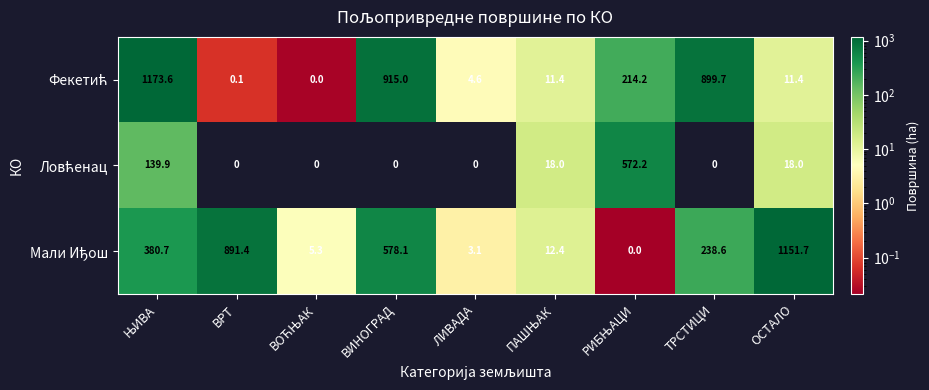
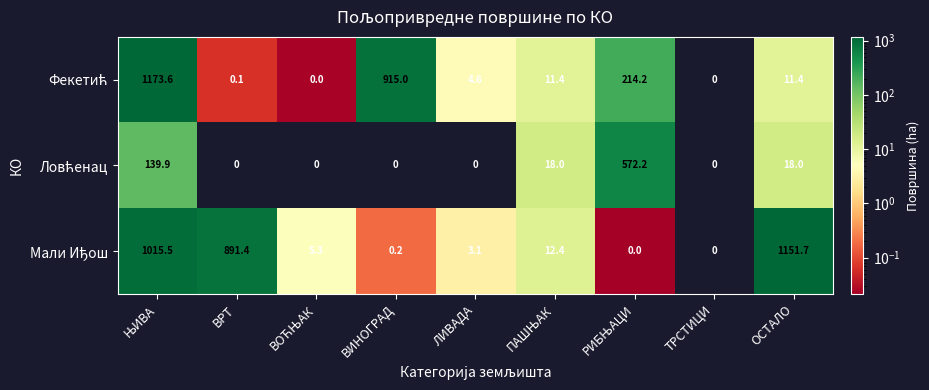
Фекетић, ТРСТИЦИ: 899.7 -> 0
Мали Иђош, ЊИВА: 380.7 -> 1015.5
Мали Иђош, ВИНОГРАД: 578.1 -> 0.2
Мали Иђош, ТРСТИЦИ: 238.6 -> 0
